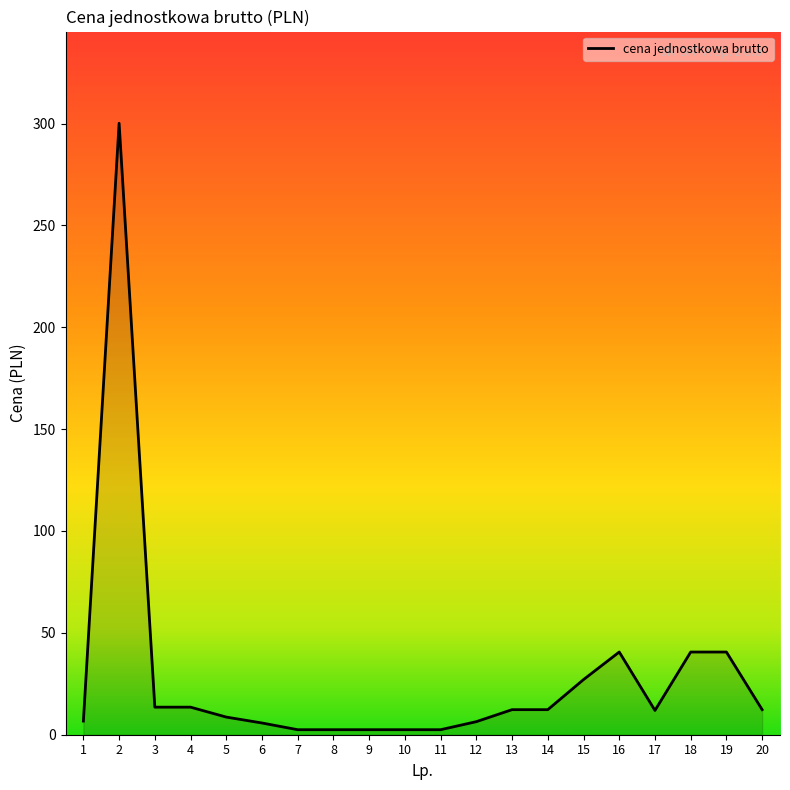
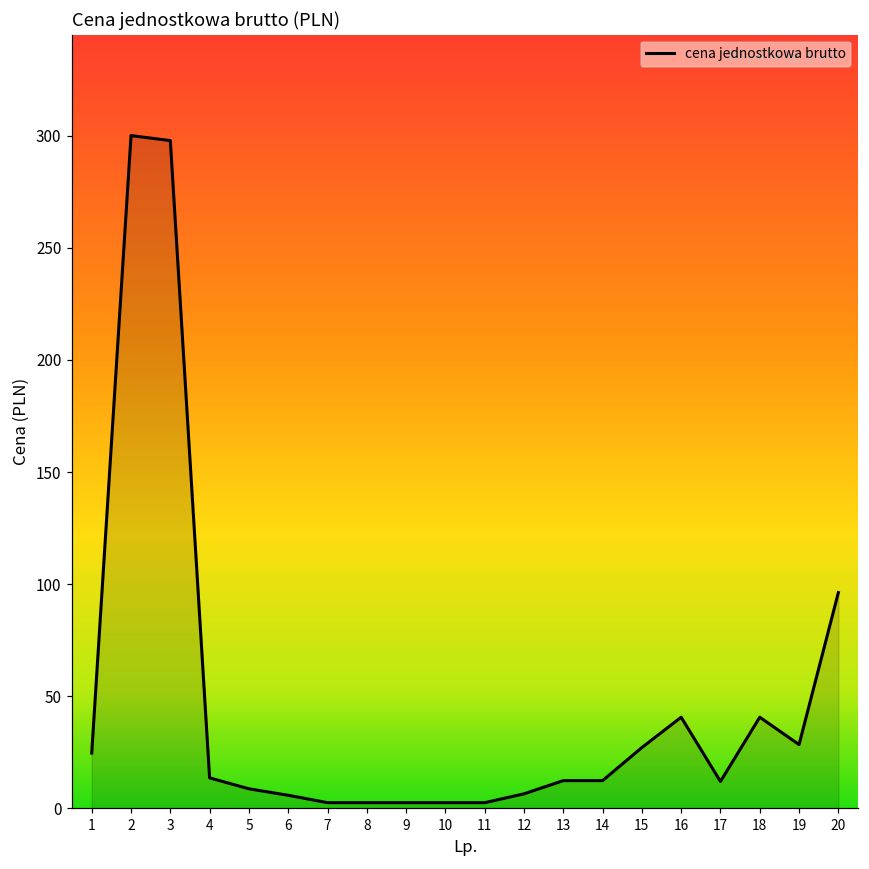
1: 7 -> 25
3: 14 -> 298
19: 41 -> 28
20: 12 -> 96
